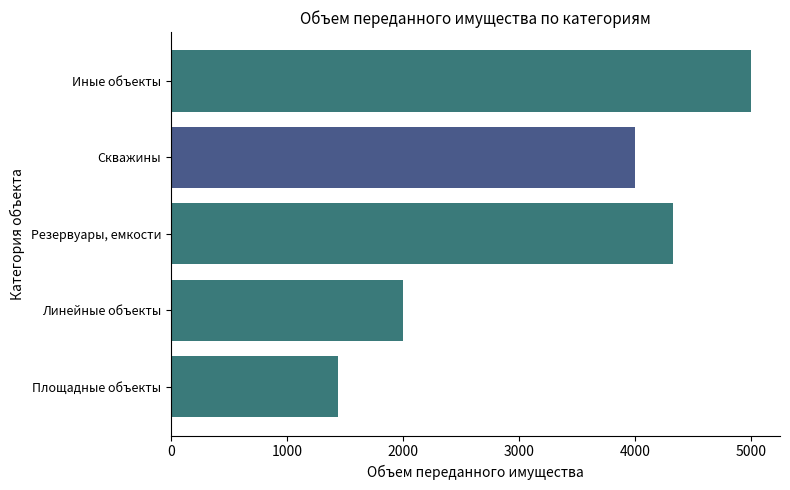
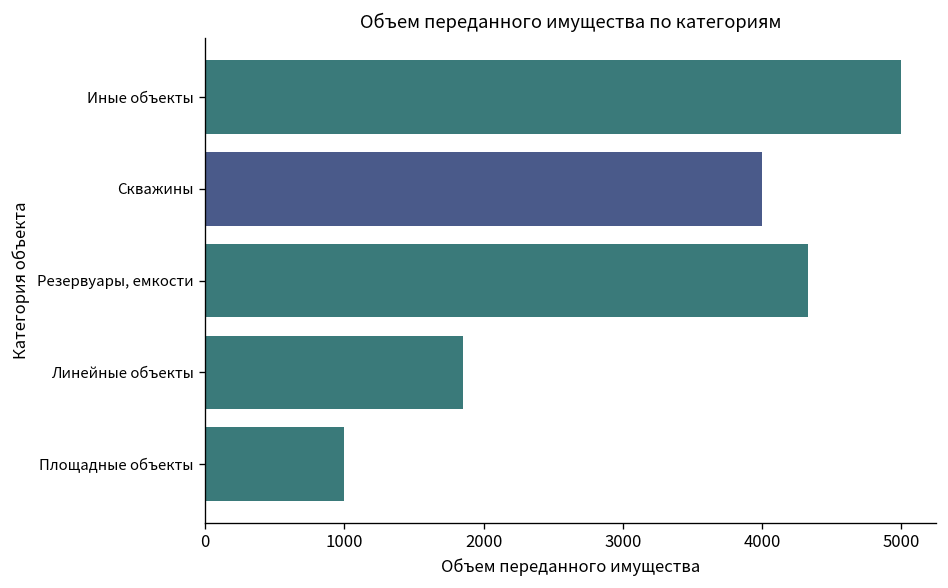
Линейные объекты: 2000 -> 1850
Площадные объекты: 1440 -> 1000
